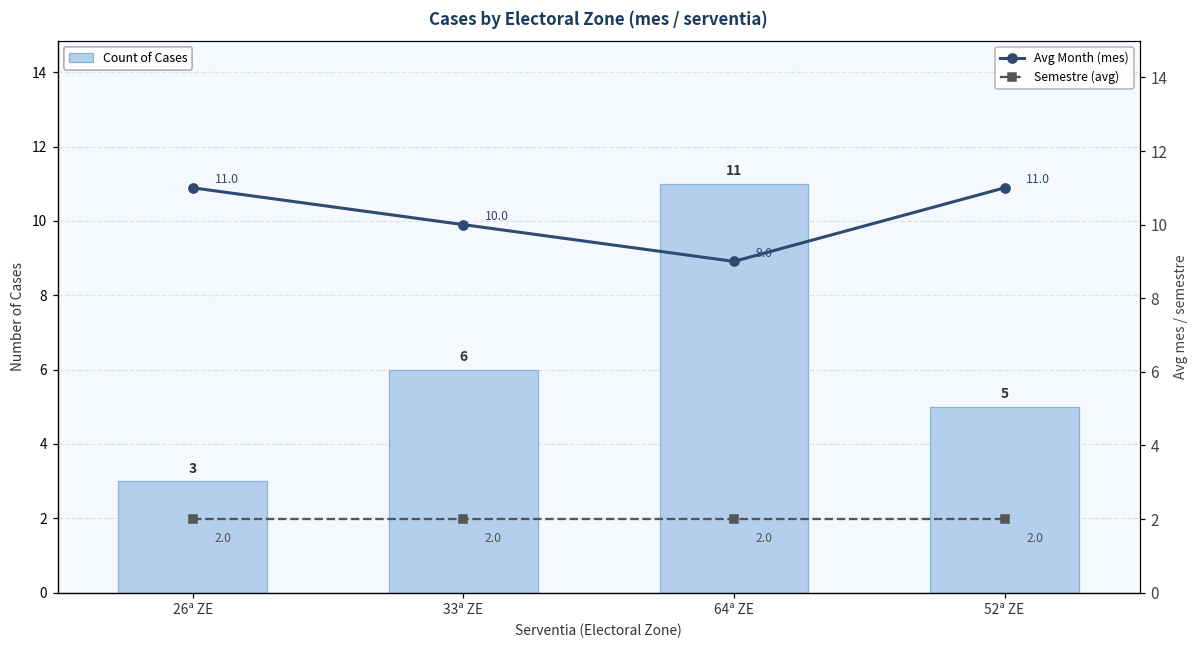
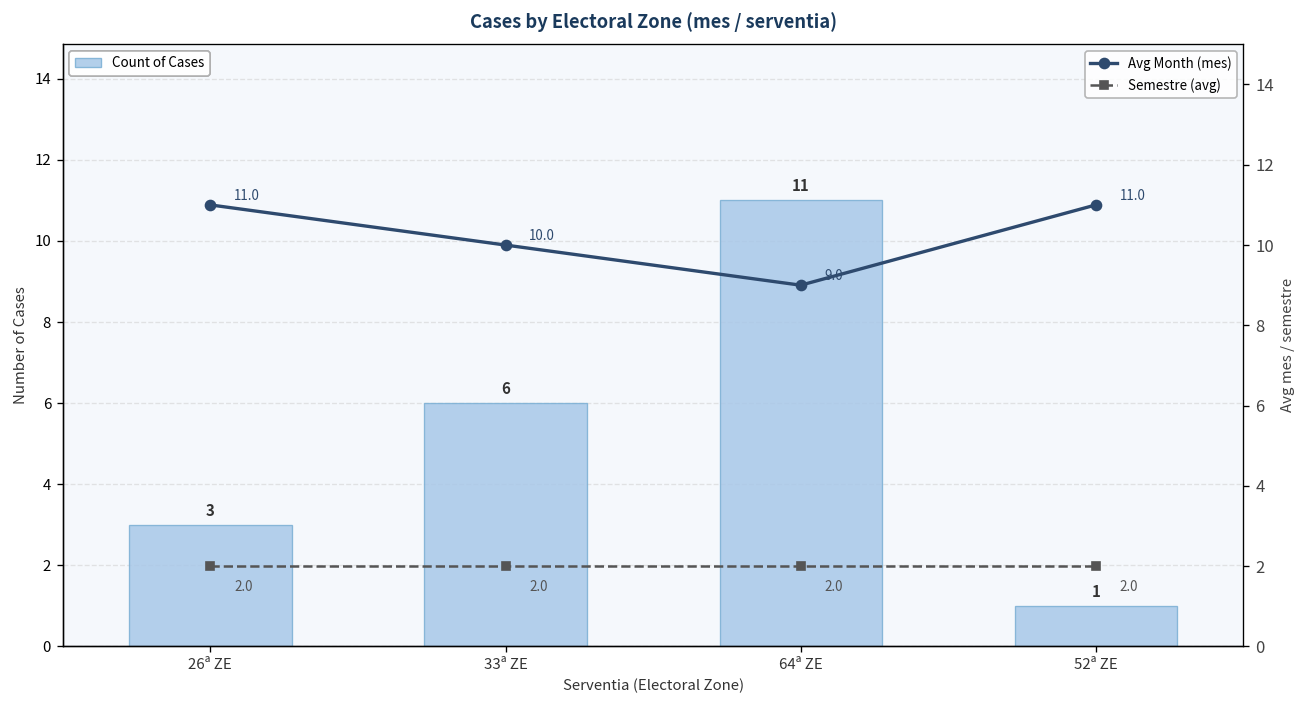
Count of Cases, 52ª ZE: 5 -> 1
